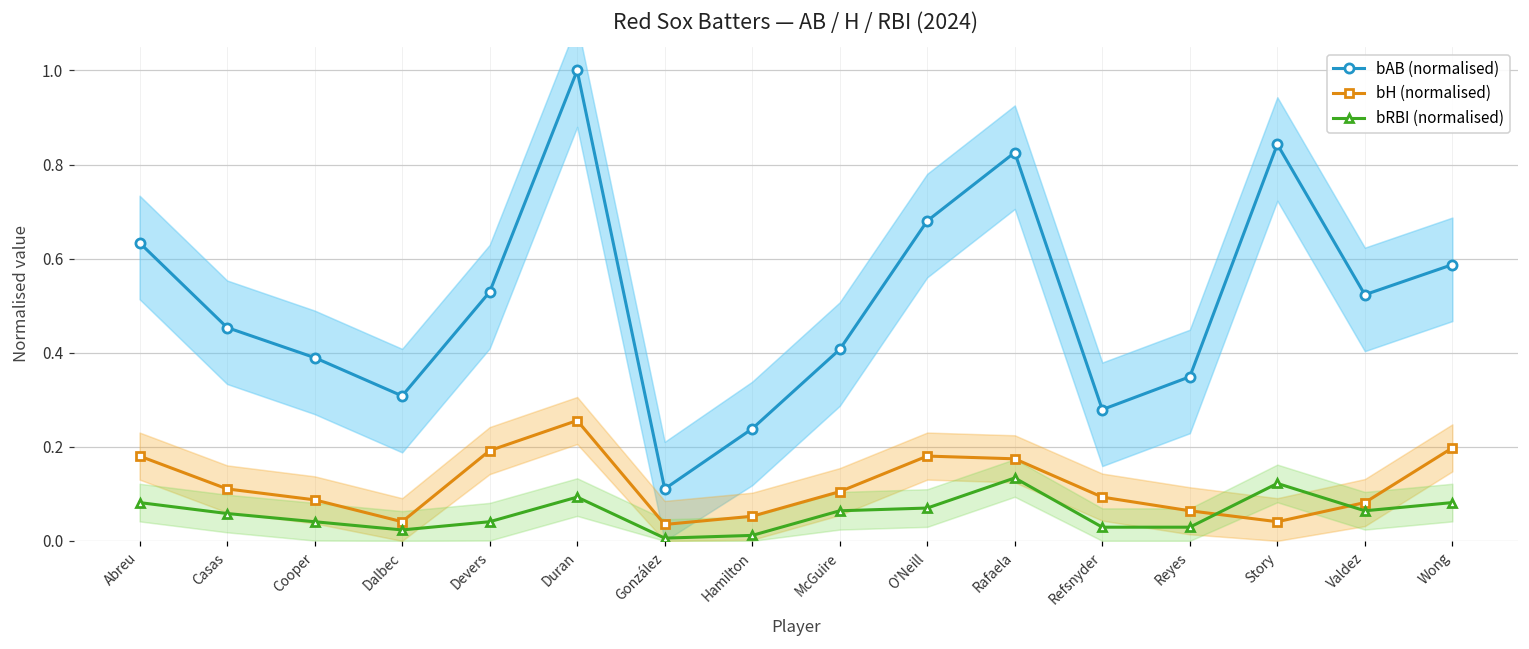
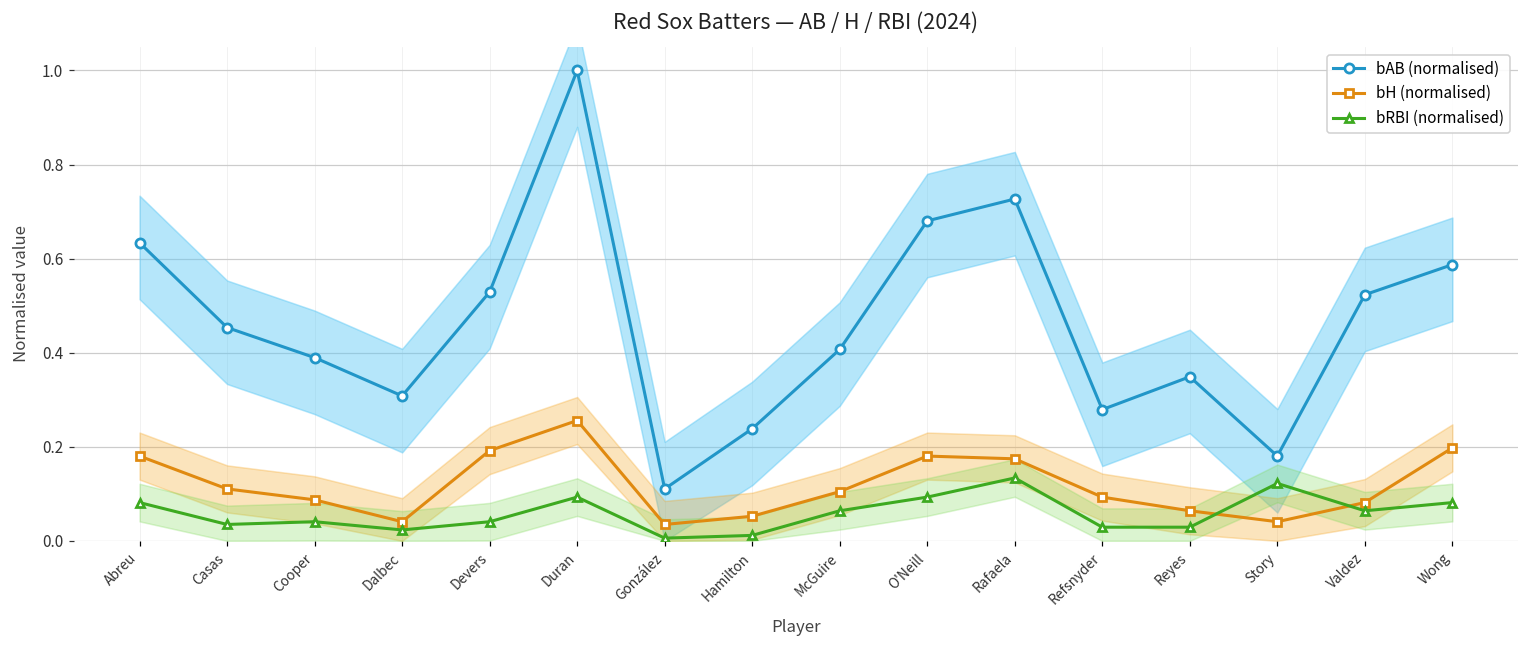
bRBI (normalised), Casas: 0.06 -> 0.03
bRBI (normalised), O'Neill: 0.07 -> 0.09
bAB (normalised), Rafaela: 0.83 -> 0.73
bAB (normalised), Story: 0.84 -> 0.18
